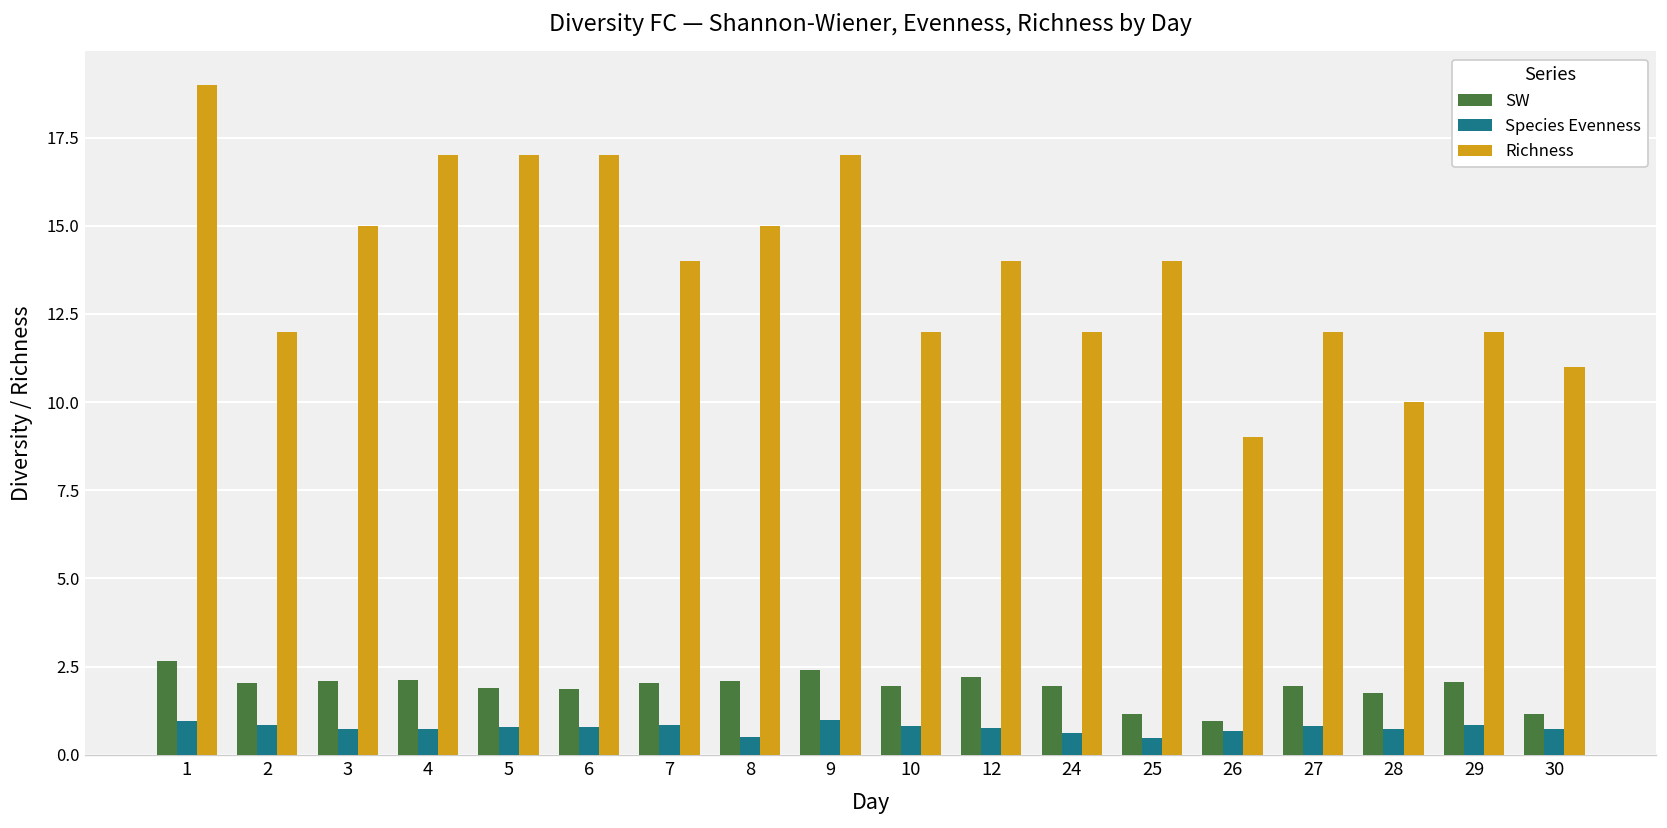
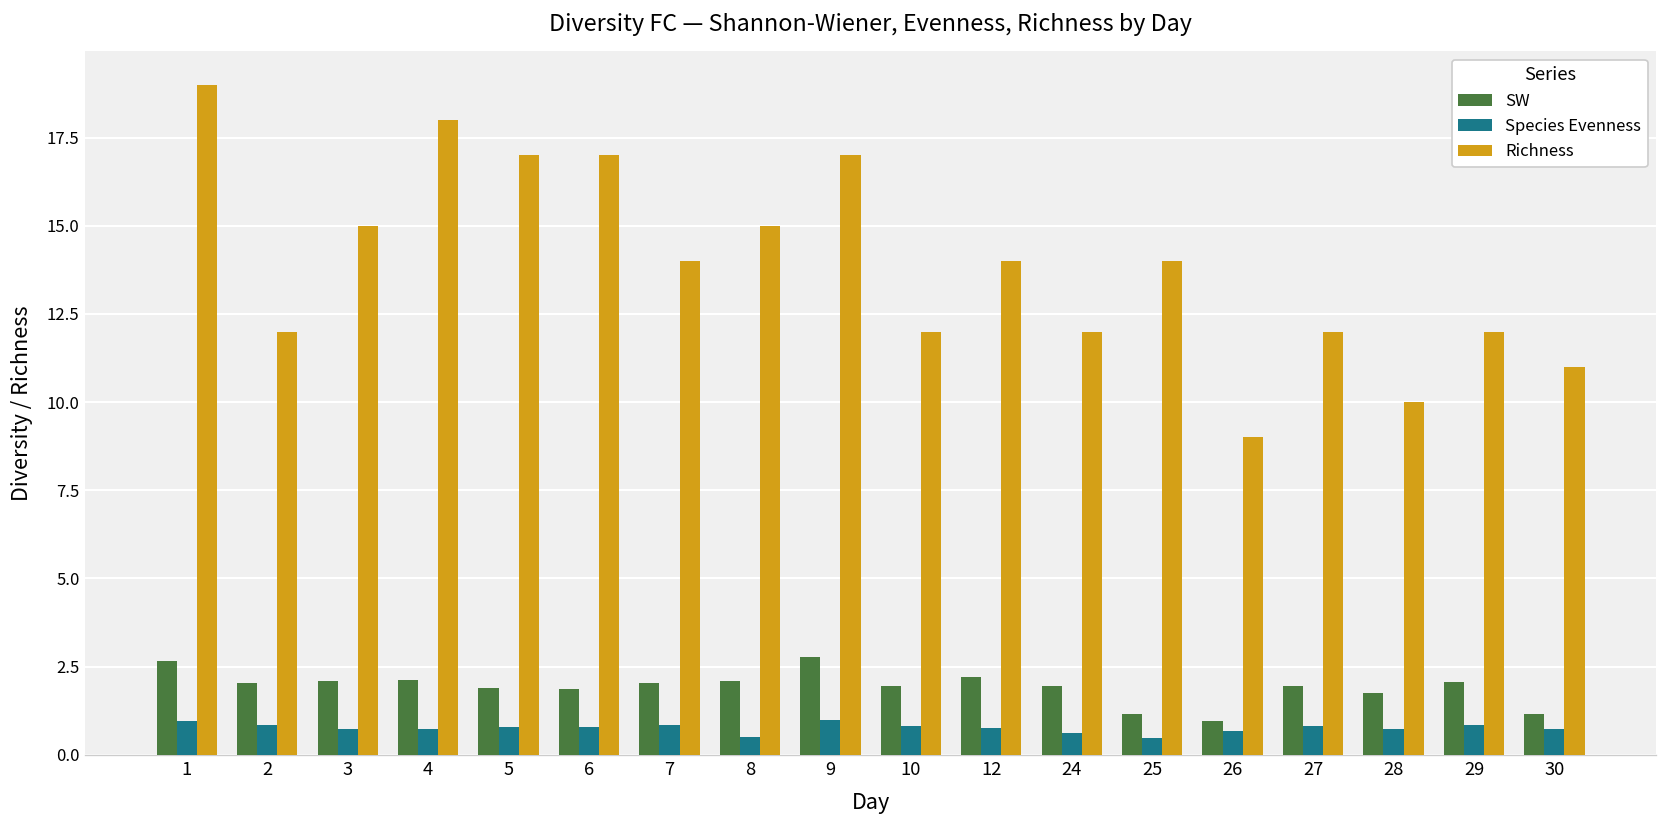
Richness, 4: 17 -> 18
SW, 9: 2.4 -> 2.8
